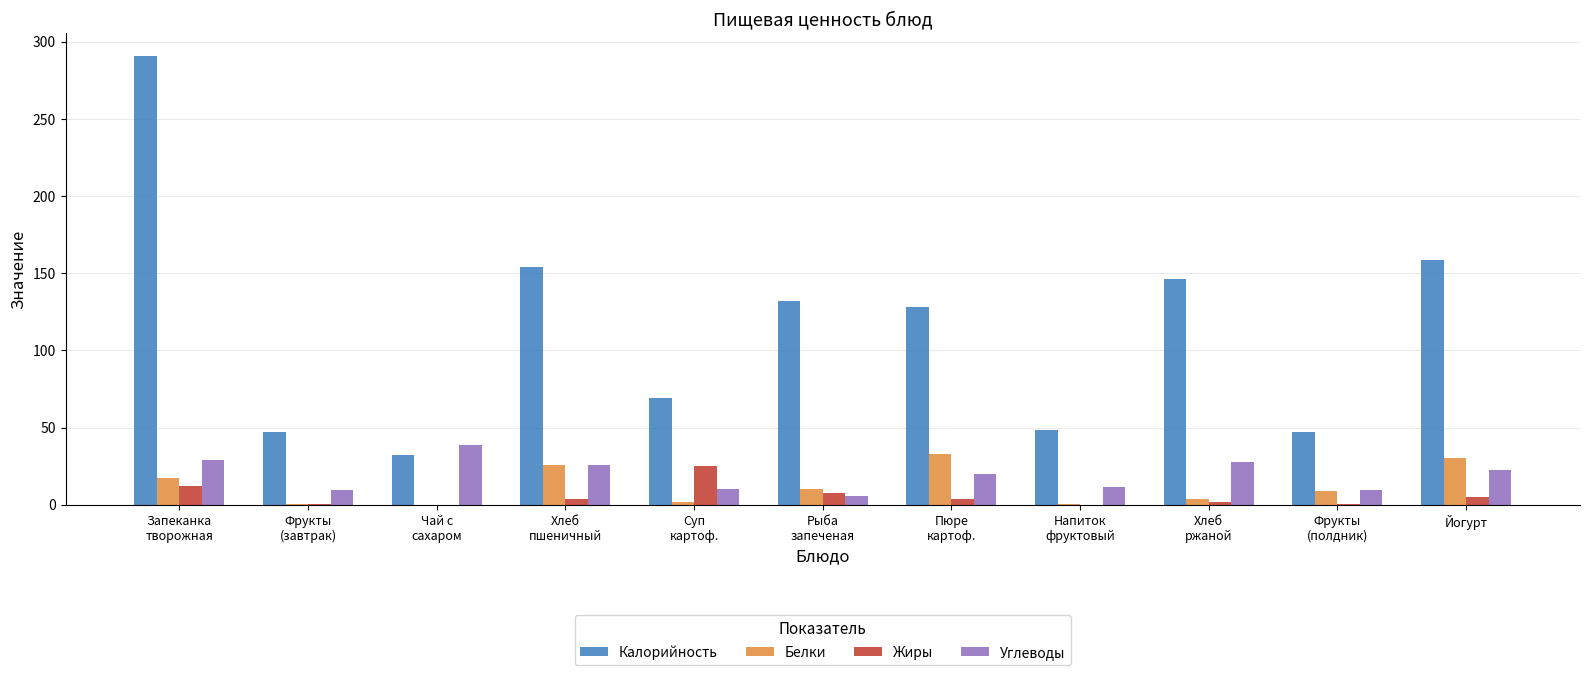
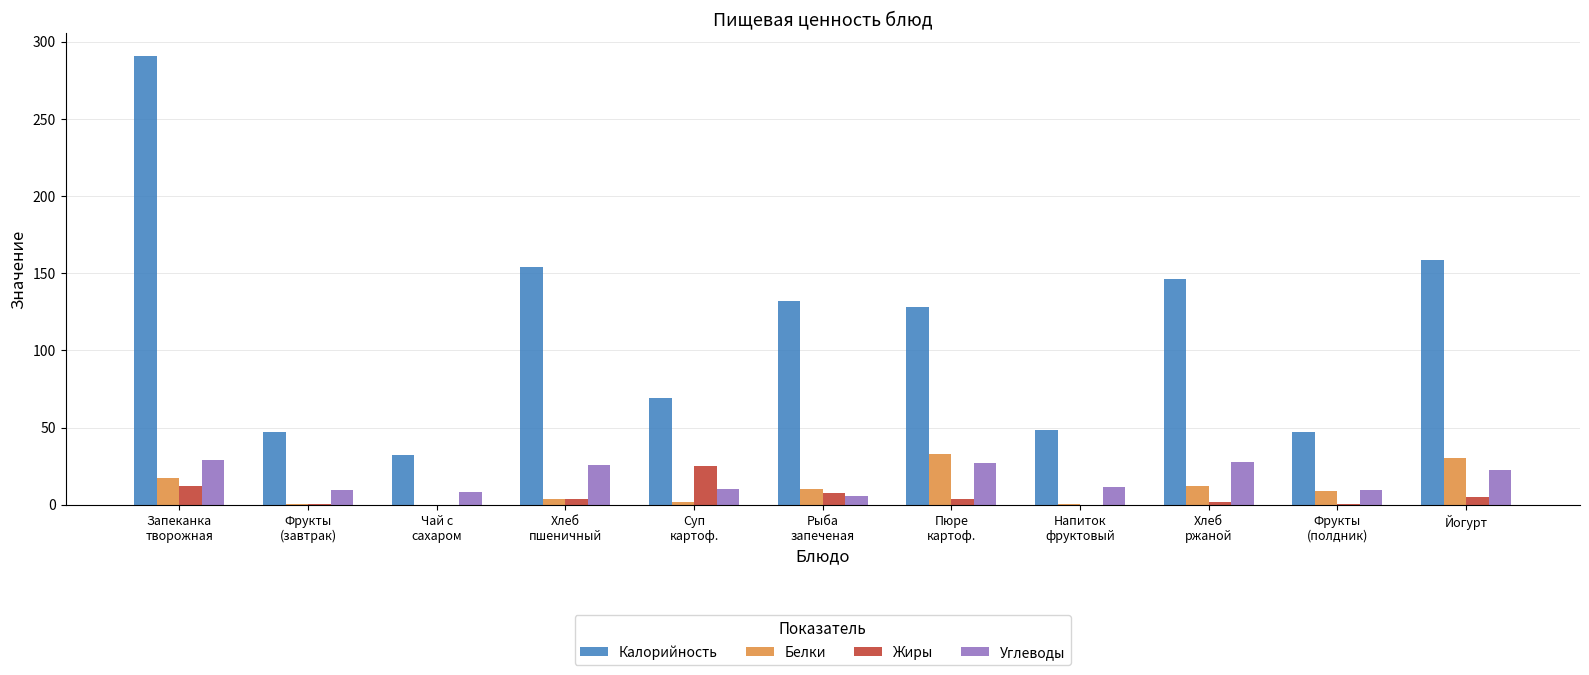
Углеводы, Чай с сахаром: 39 -> 8
Белки, Хлеб пшеничный: 26 -> 4
Углеводы, Пюре картоф.: 20 -> 27
Белки, Хлеб ржаной: 4 -> 12
